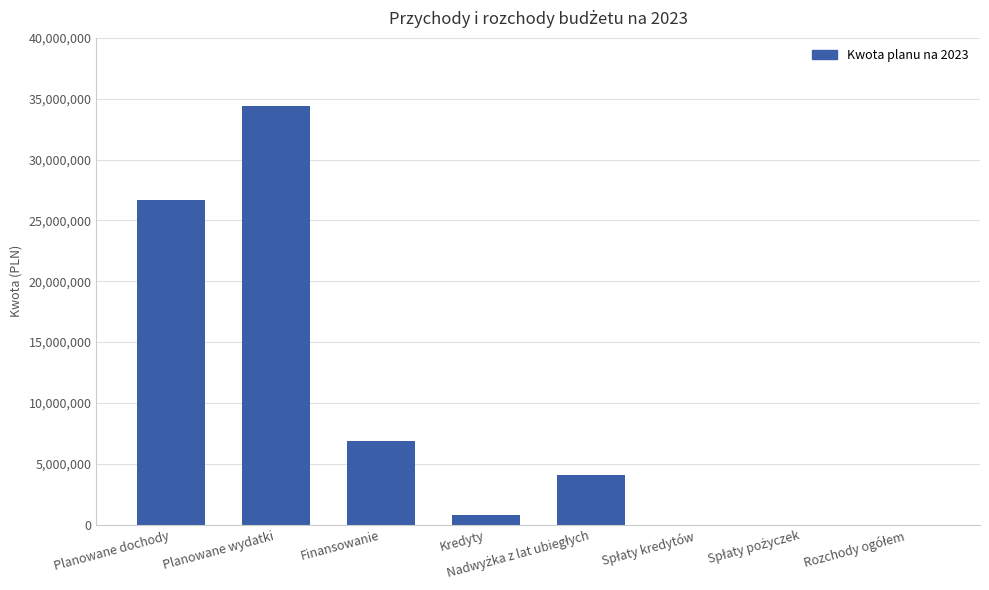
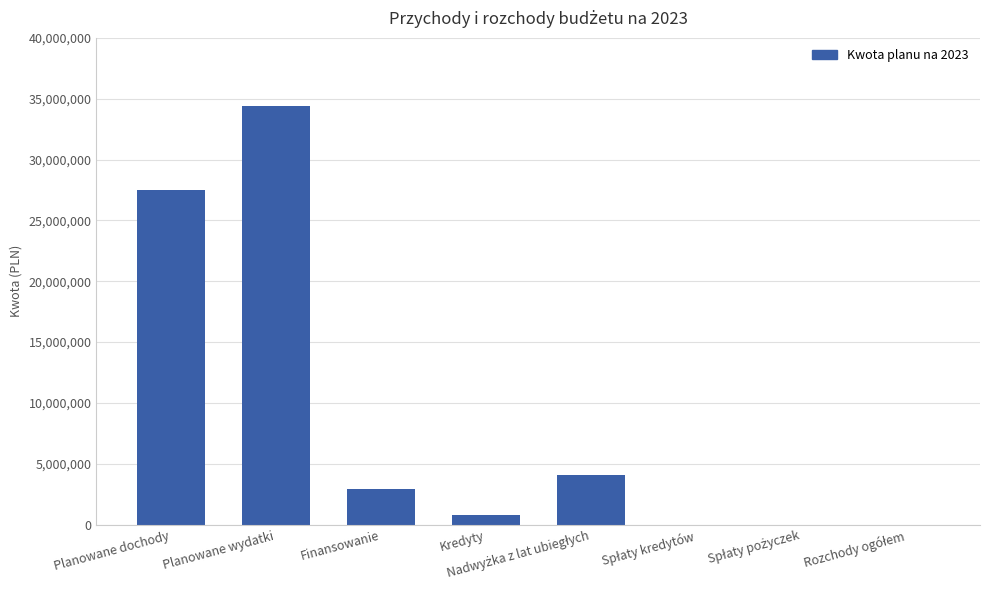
Planowane dochody: 26,700,000 -> 27,500,000
Finansowanie: 6,900,000 -> 2,900,000
